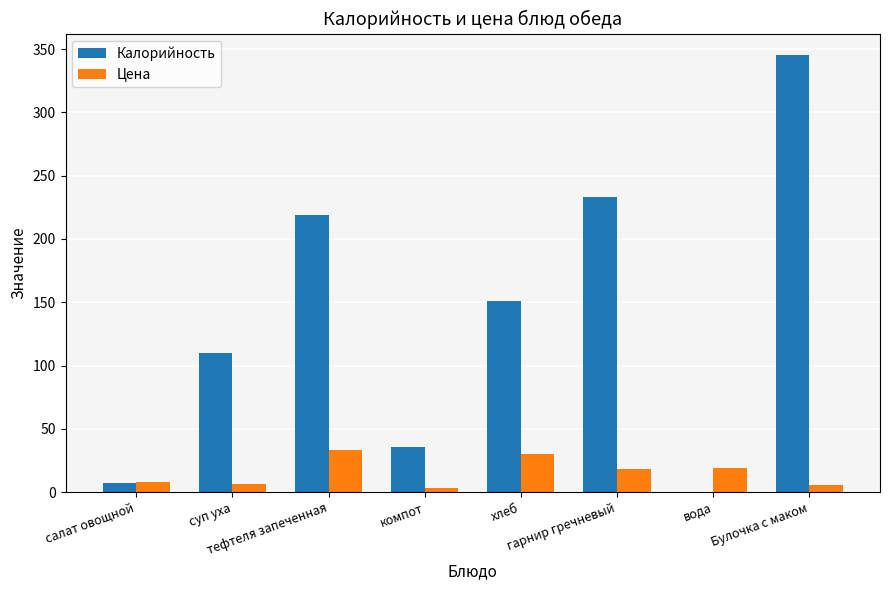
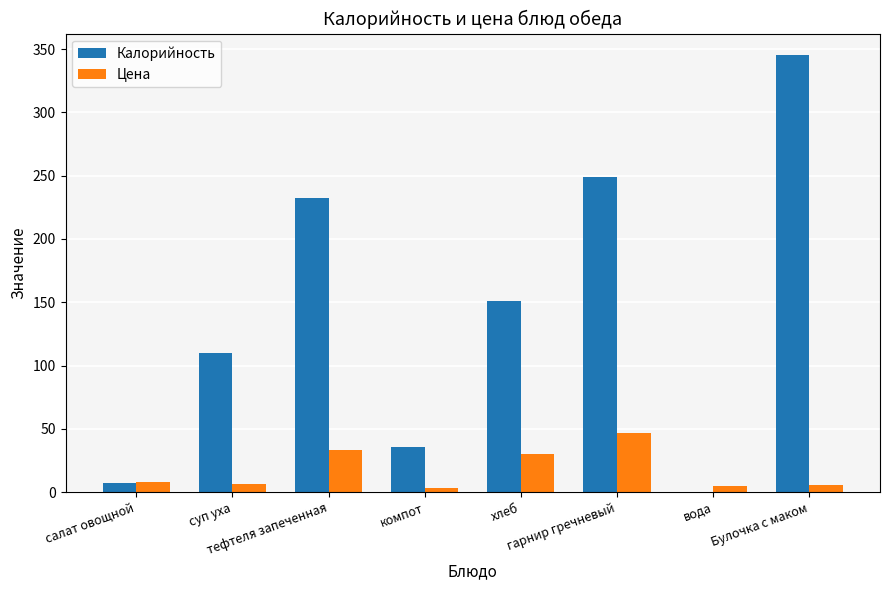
Калорийность, тефтеля запеченная: 219 -> 232
Калорийность, гарнир гречневый: 233 -> 249
Цена, гарнир гречневый: 19 -> 47
Цена, вода: 19 -> 5
